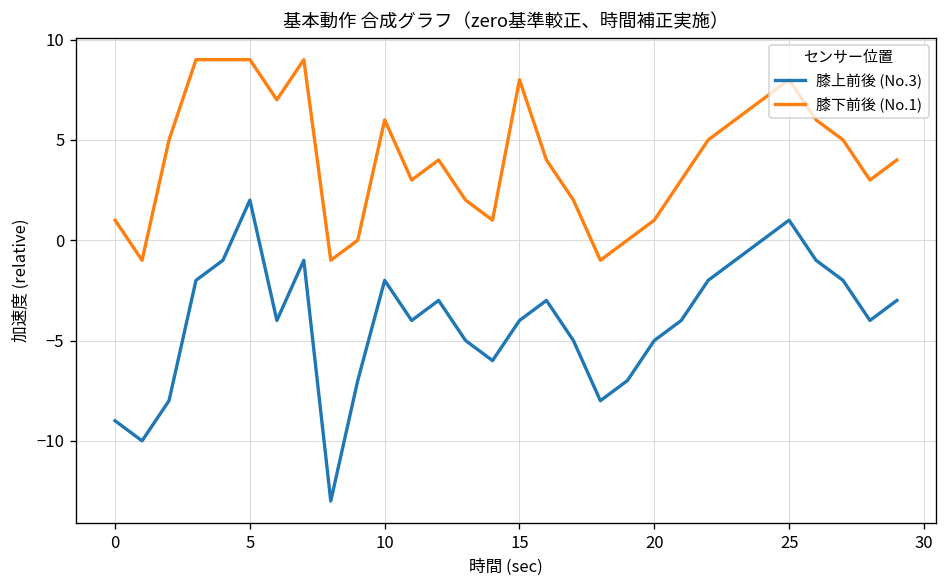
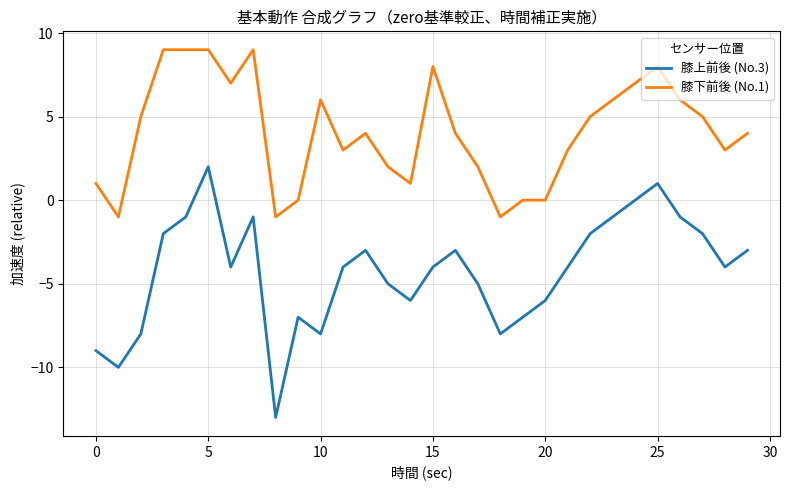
膝上前後 (No.3), 10: -2 -> -8
膝上前後 (No.3), 20: -5 -> -6
膝下前後 (No.1), 20: 1 -> 0
